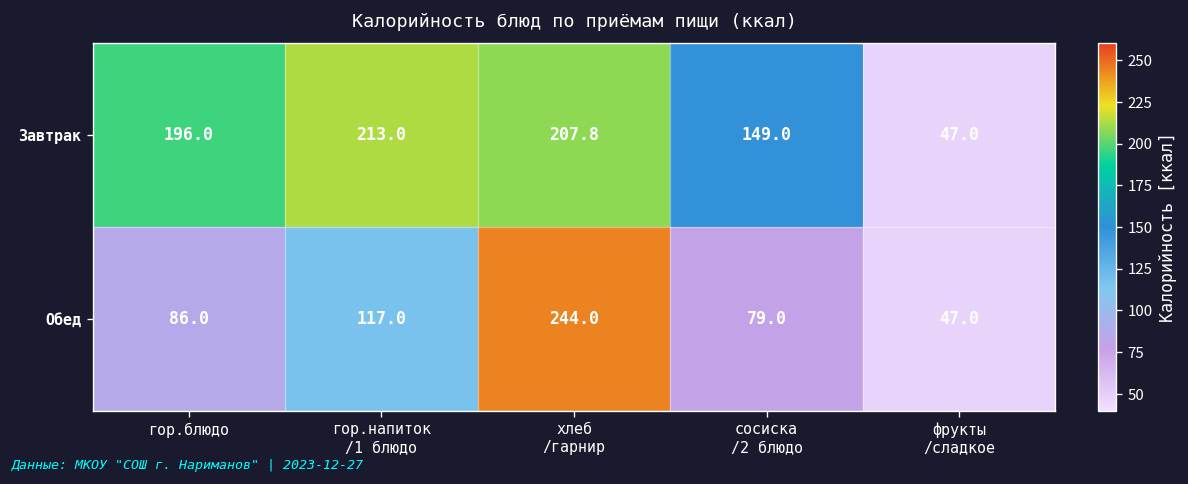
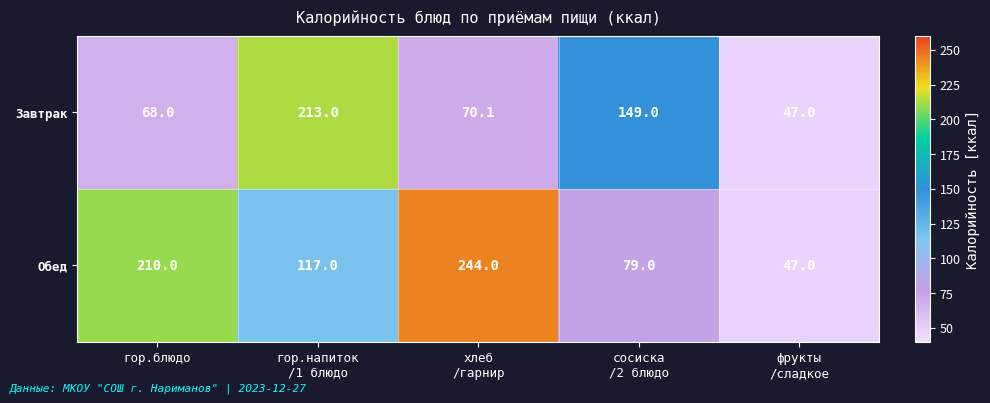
Завтрак, гор.блюдо: 196.0 -> 68.0
Завтрак, хлеб /гарнир: 207.8 -> 70.1
Обед, гор.блюдо: 86.0 -> 210.0
